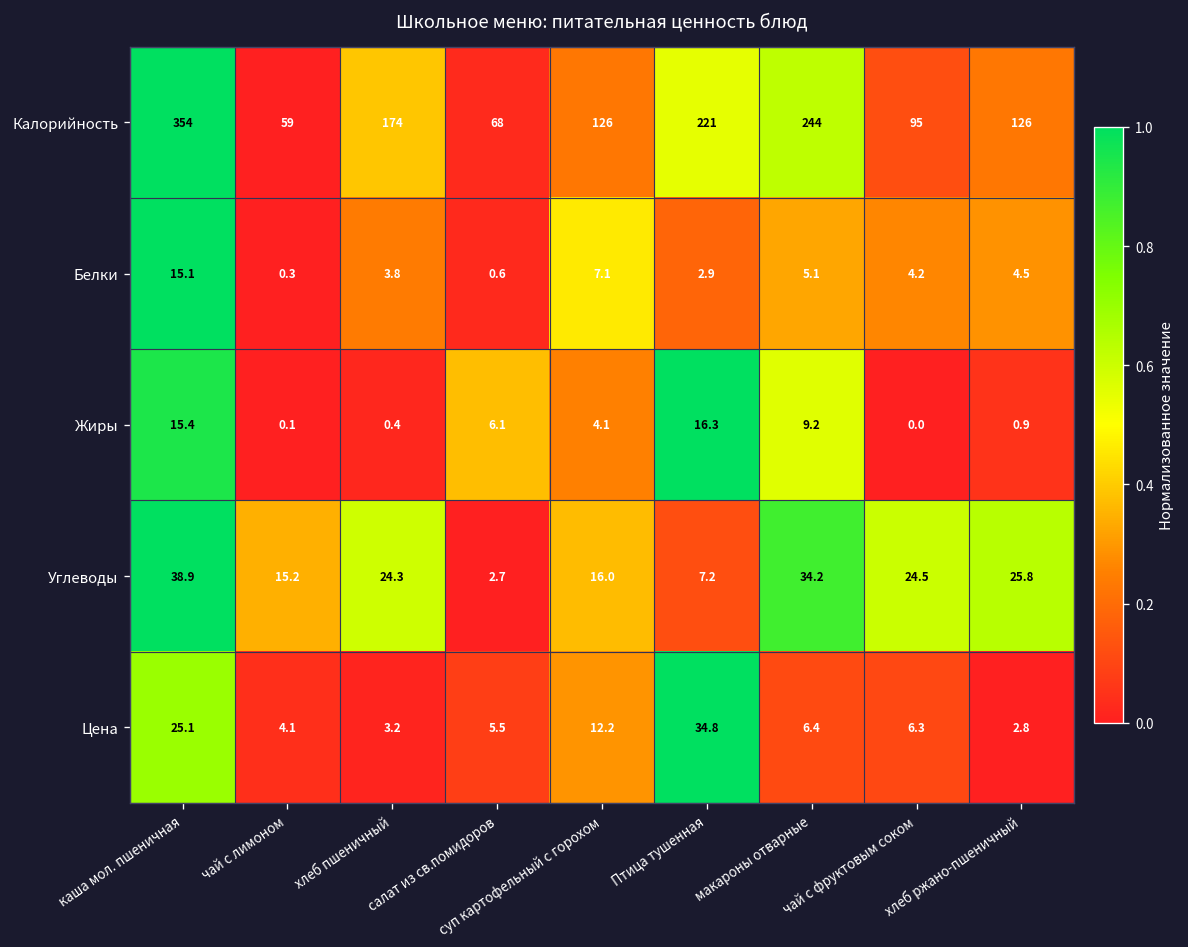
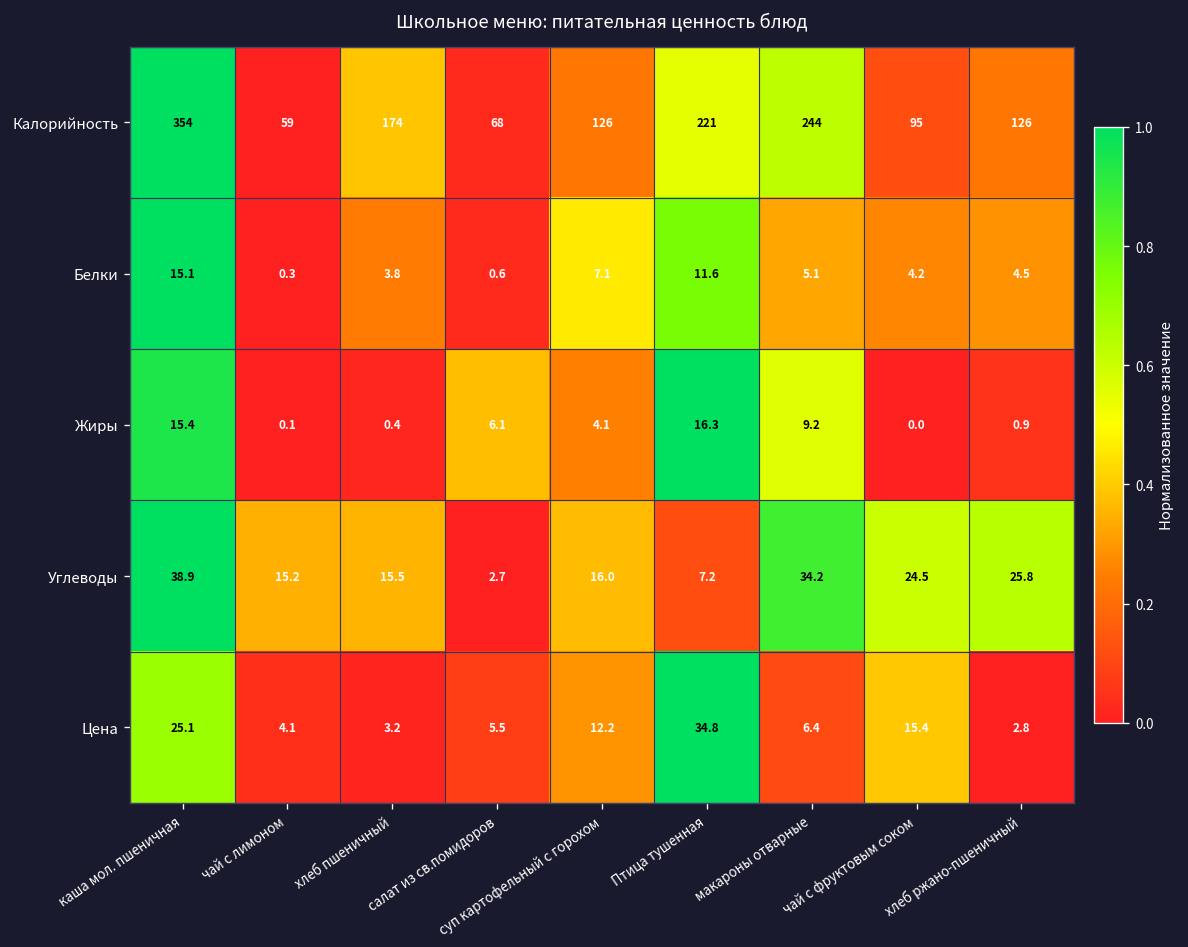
Белки, Птица тушенная: 2.9 -> 11.6
Углеводы, хлеб пшеничный: 24.3 -> 15.5
Цена, чай с фруктовым соком: 6.3 -> 15.4
